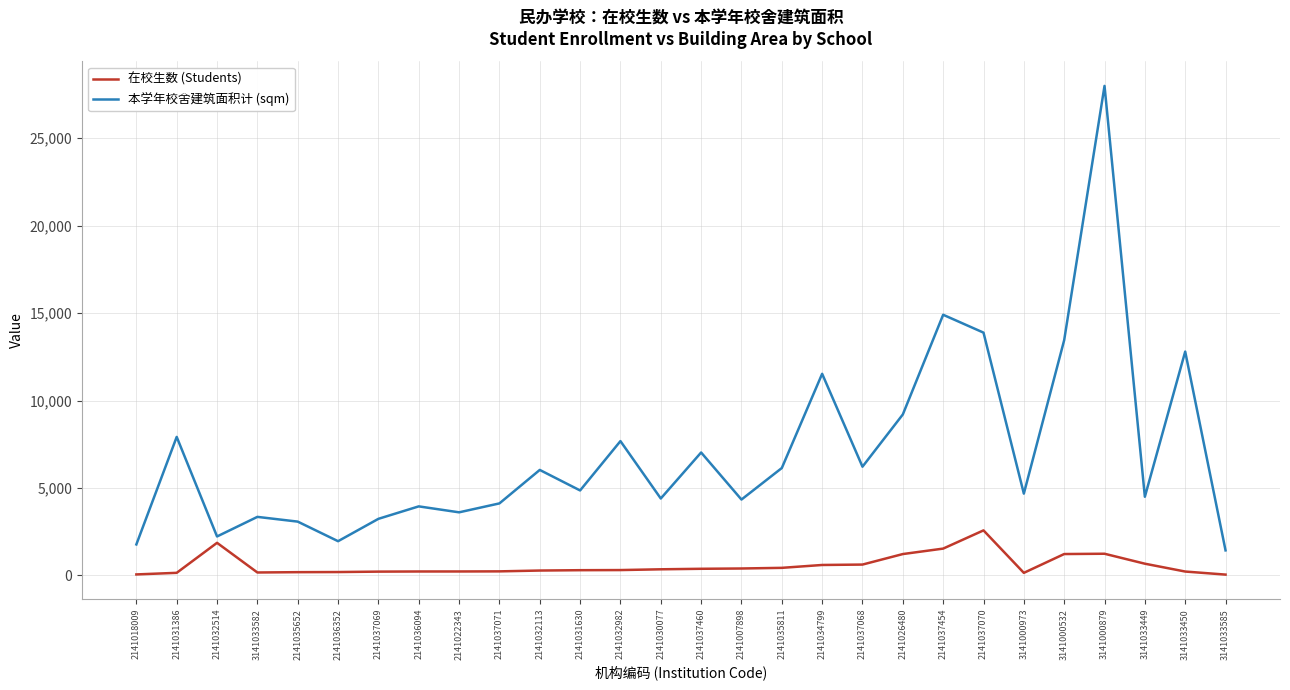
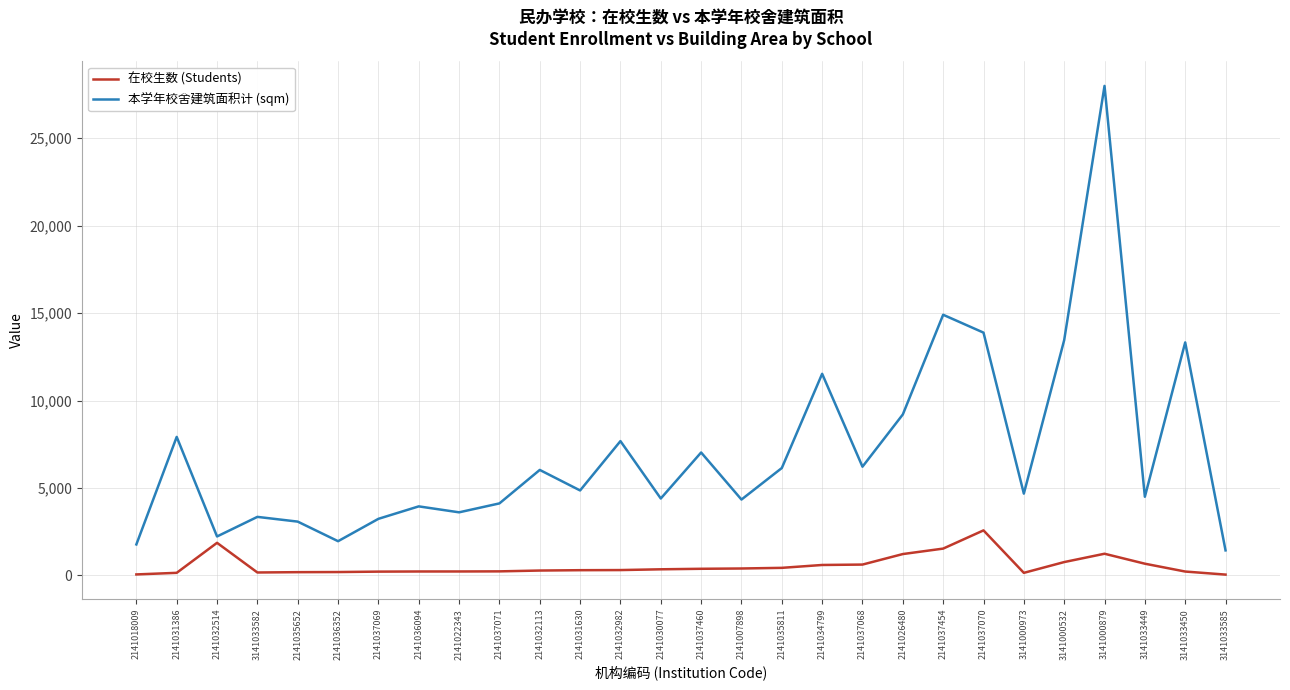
在校生数 (Students), 3141000532: 1,200 -> 800
本学年校舍建筑面积计 (sqm), 3141033450: 12,800 -> 13,300
